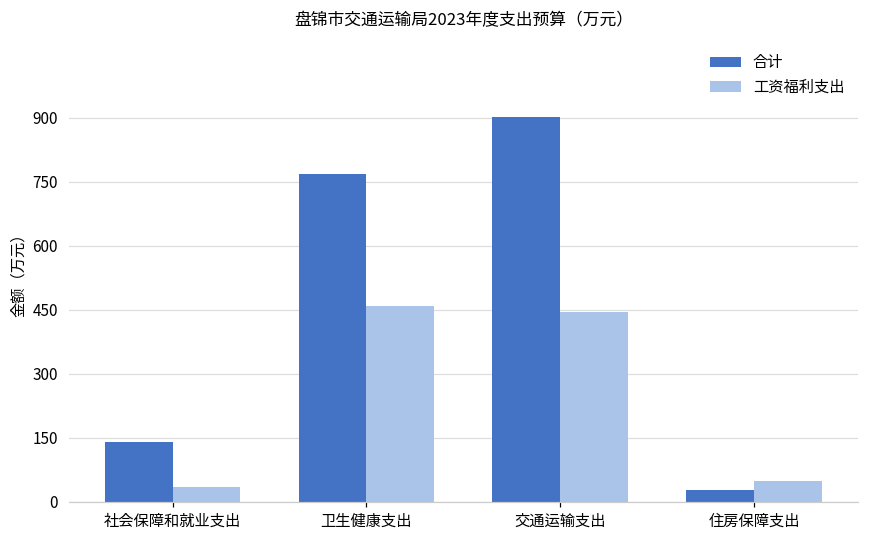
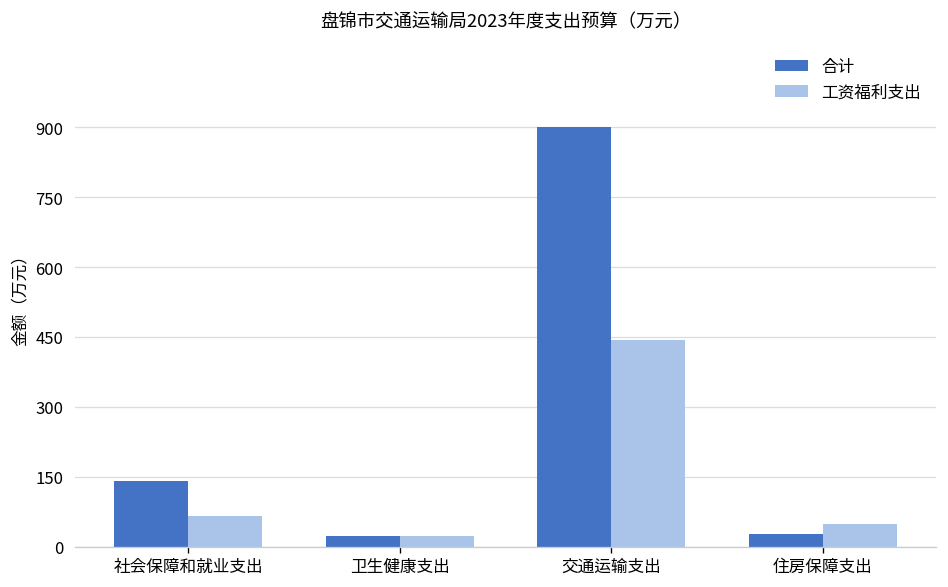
工资福利支出, 社会保障和就业支出: 30 -> 60
合计, 卫生健康支出: 770 -> 20
工资福利支出, 卫生健康支出: 460 -> 20
